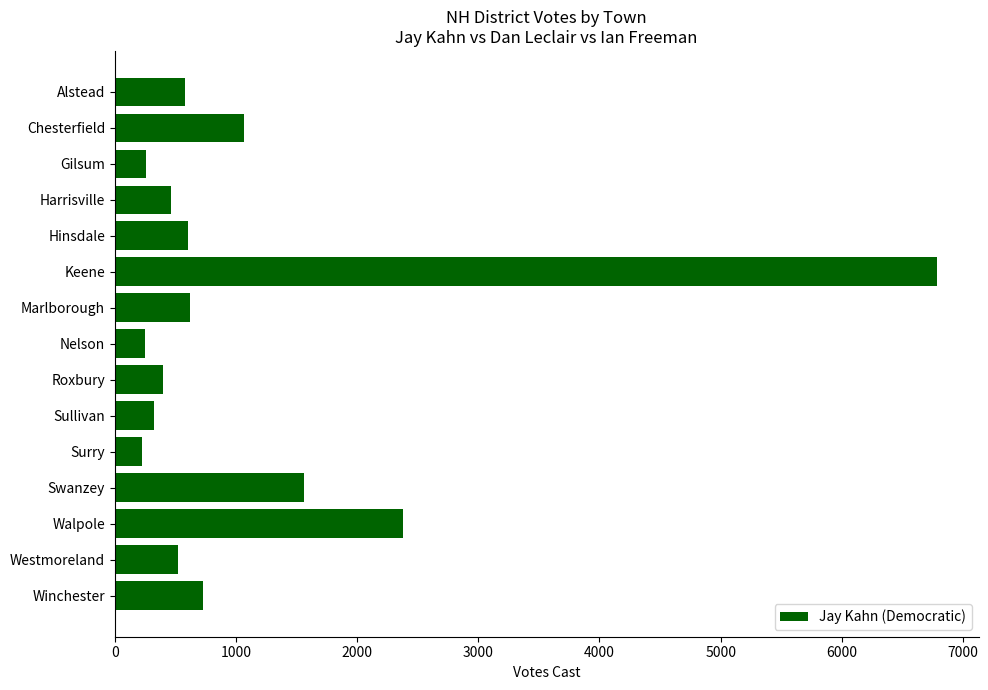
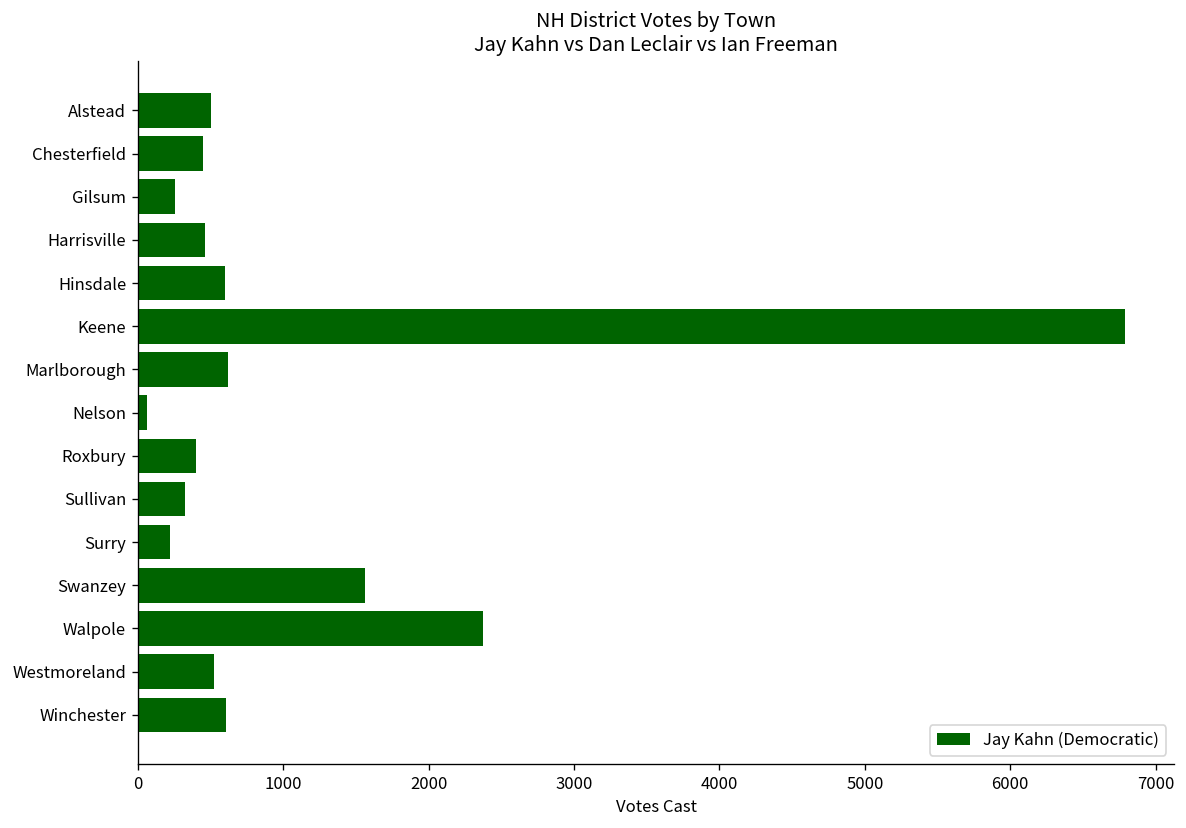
Alstead: 580 -> 500
Chesterfield: 1070 -> 450
Nelson: 250 -> 60
Winchester: 730 -> 610
